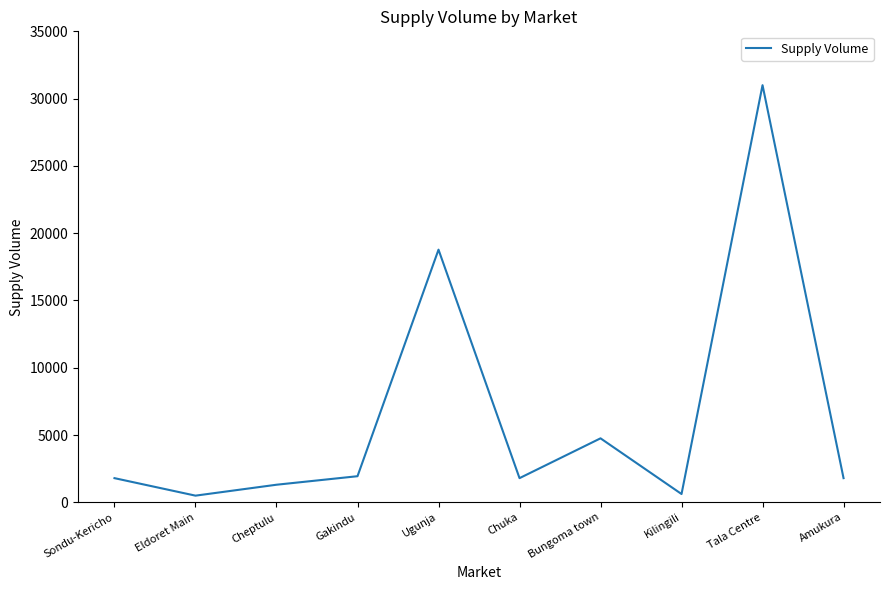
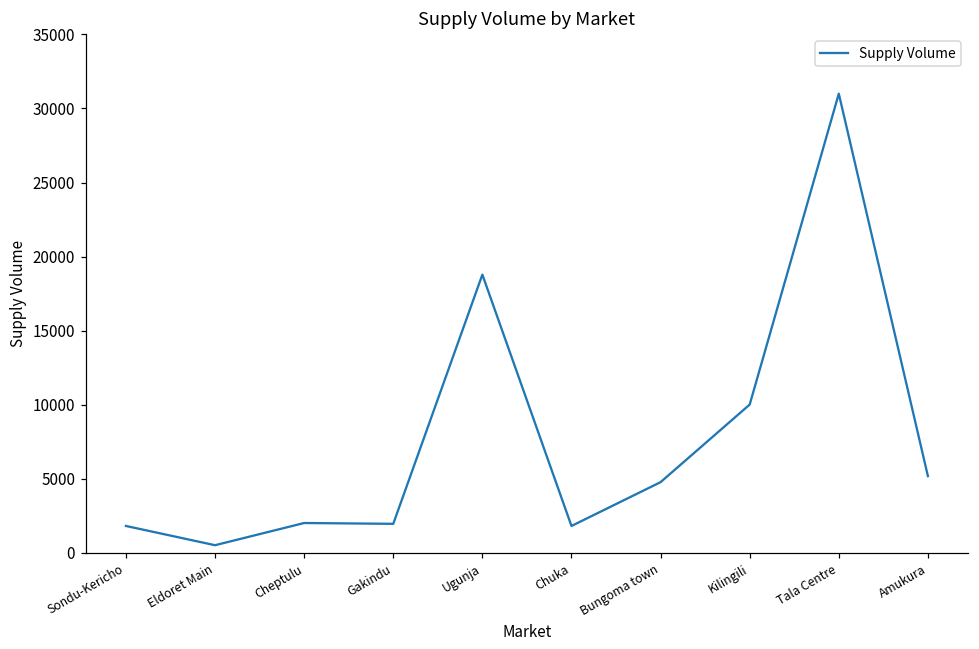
Cheptulu: 1300 -> 2000
Kilingili: 600 -> 10000
Amukura: 1800 -> 5200
